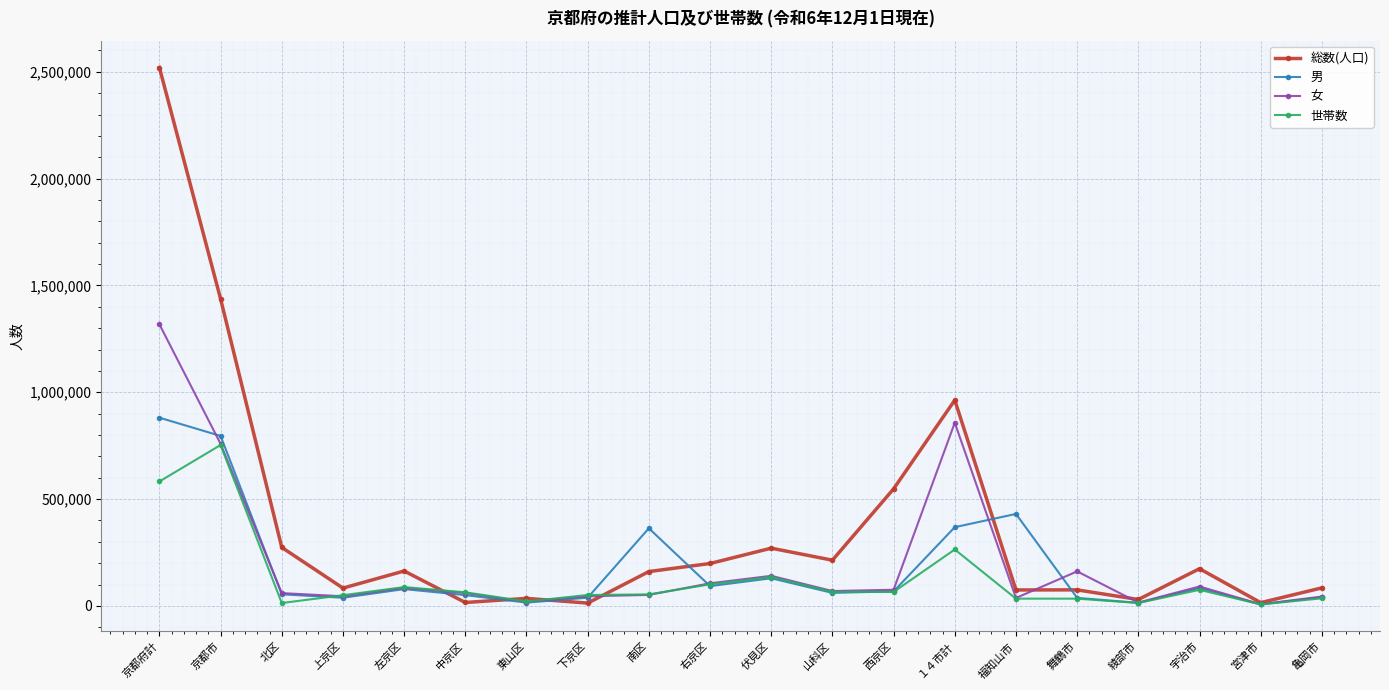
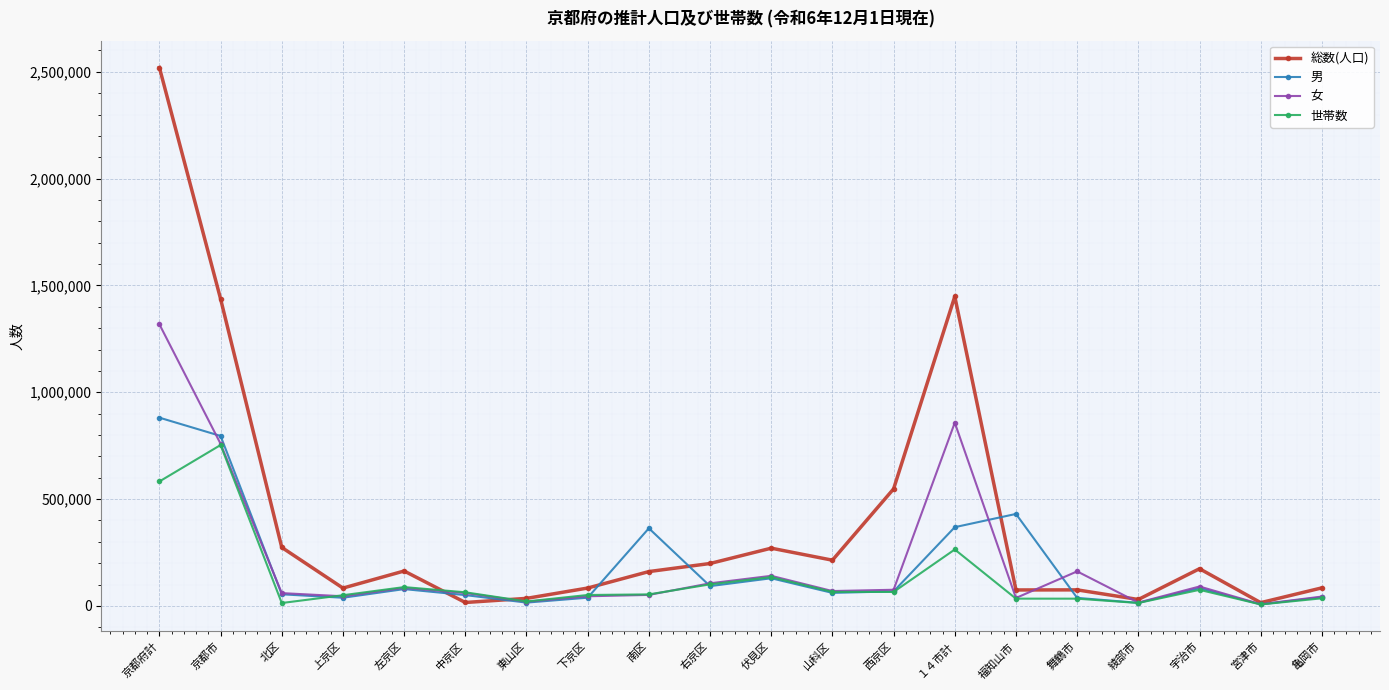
総数(人口), 下京区: 10,000 -> 80,000
総数(人口), １４市計: 960,000 -> 1,450,000
